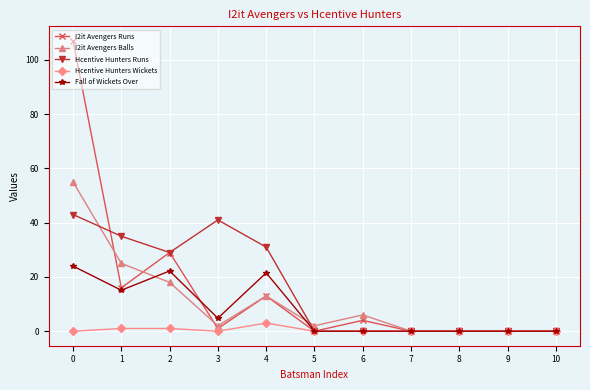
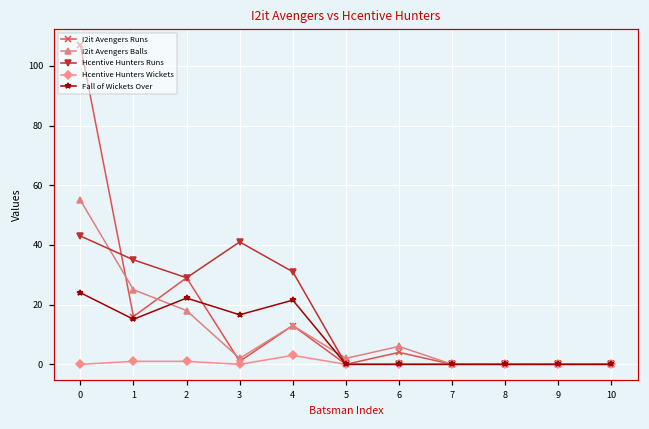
Fall of Wickets Over, 3: 5 -> 17
